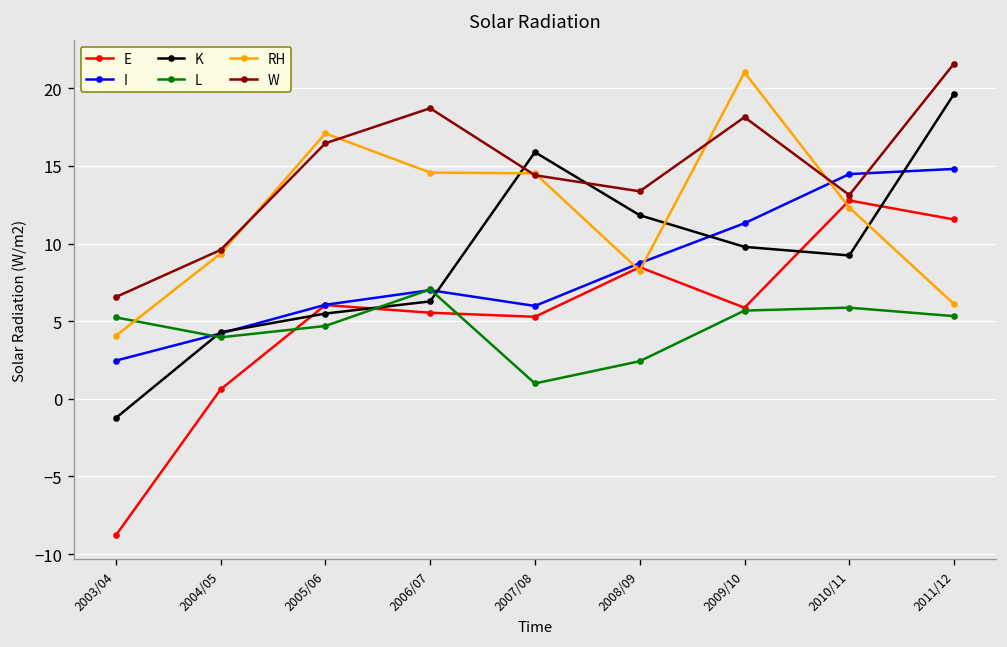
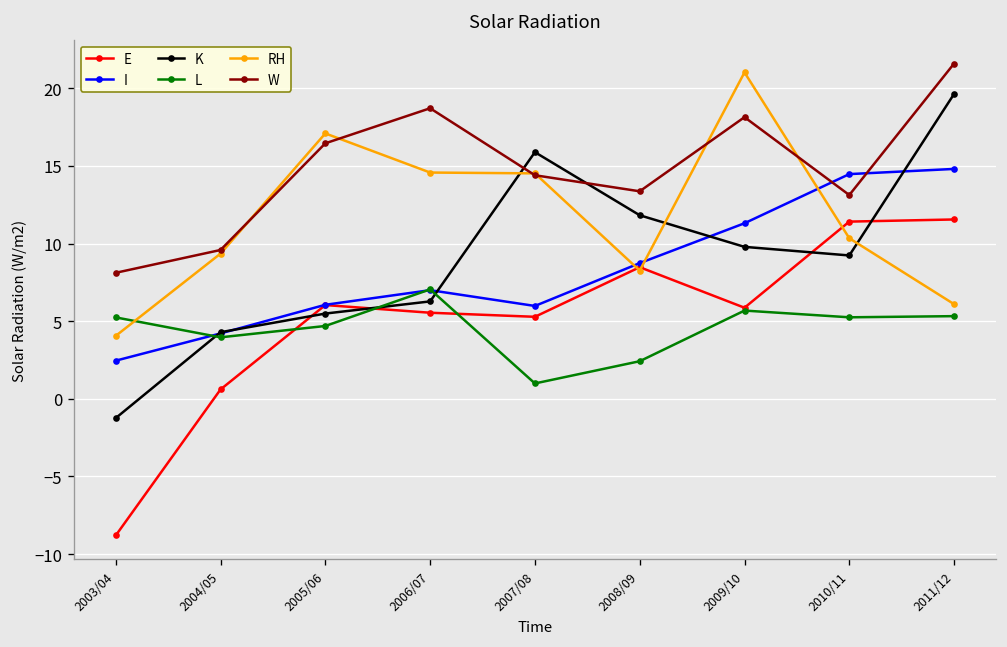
W, 2003/04: 6.6 -> 8.1
E, 2010/11: 12.8 -> 11.4
L, 2010/11: 5.9 -> 5.3
RH, 2010/11: 12.3 -> 10.3
